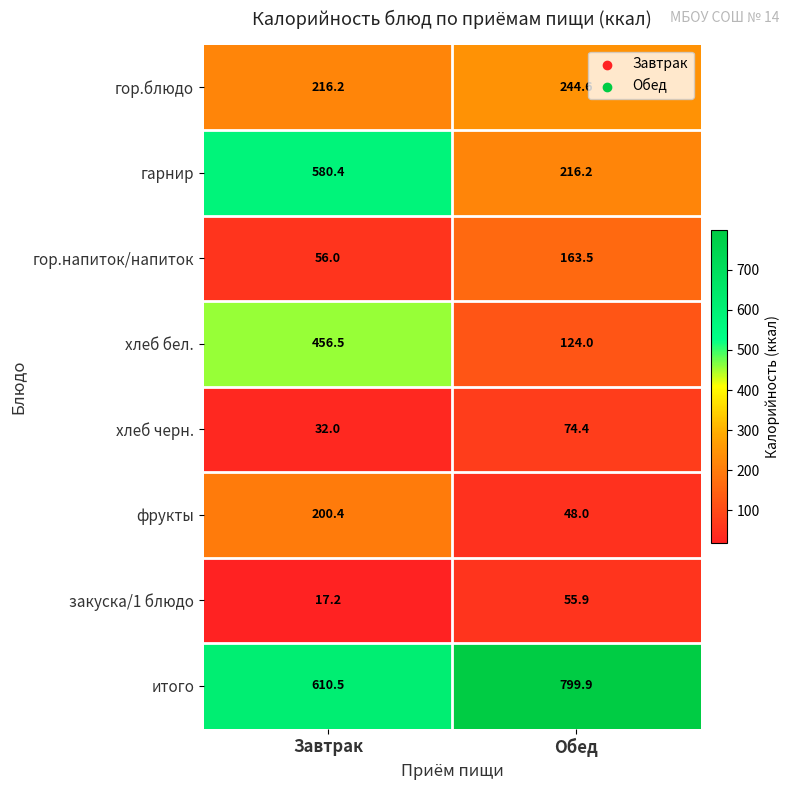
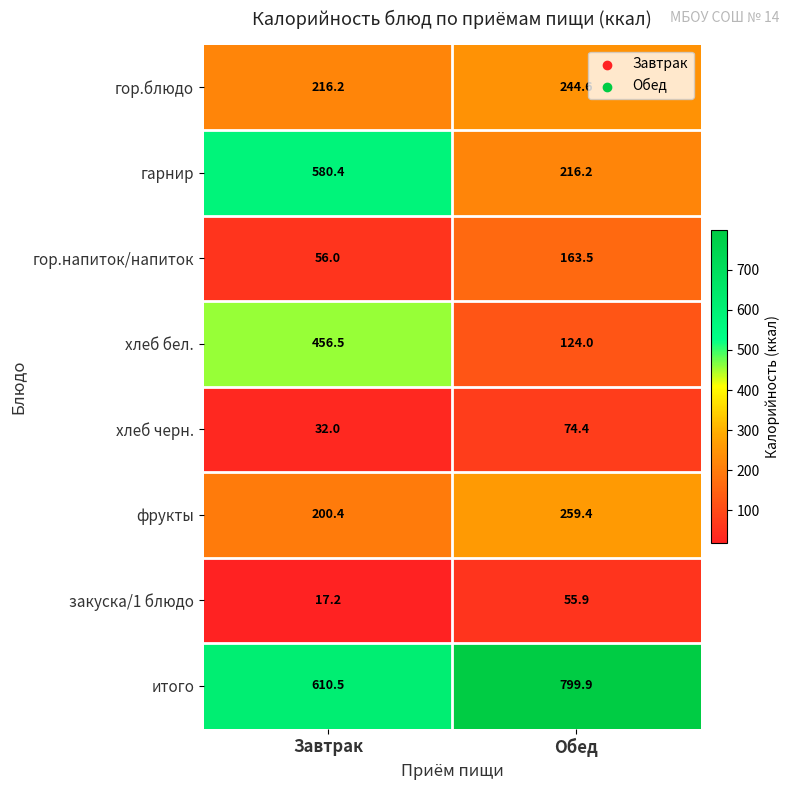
фрукты, Обед: 48.0 -> 259.4
